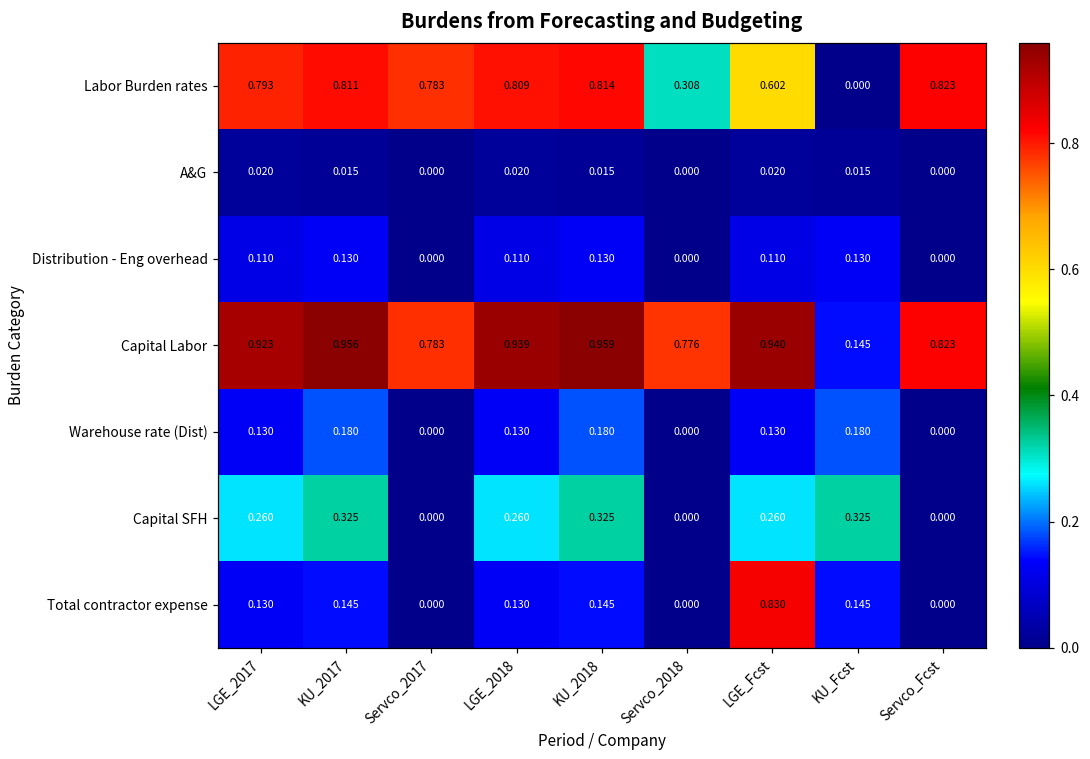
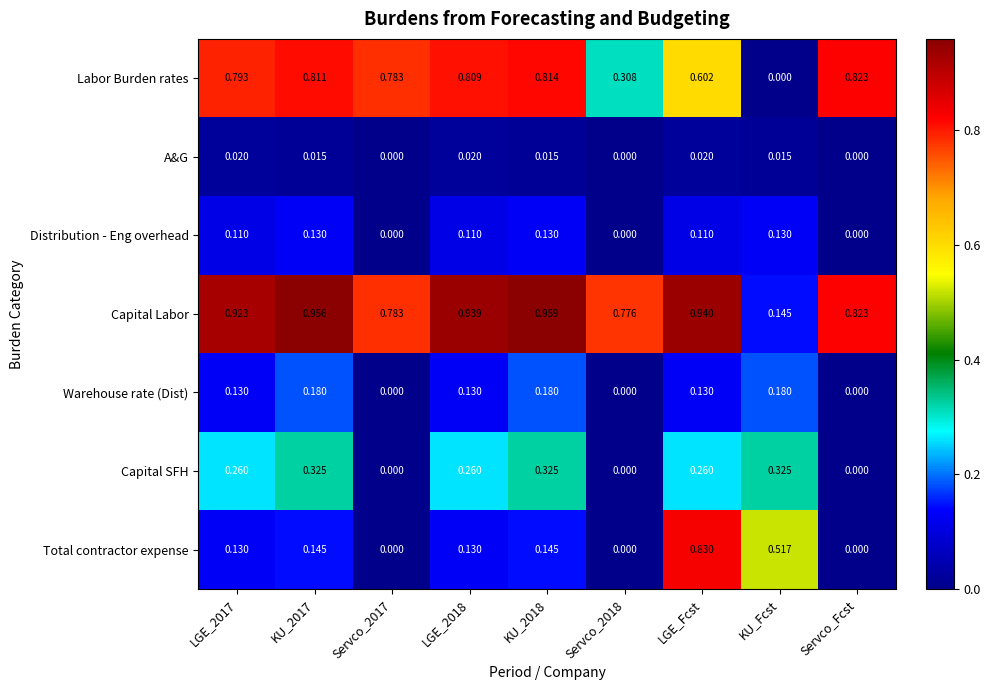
Total contractor expense, KU_Fcst: 0.145 -> 0.517
